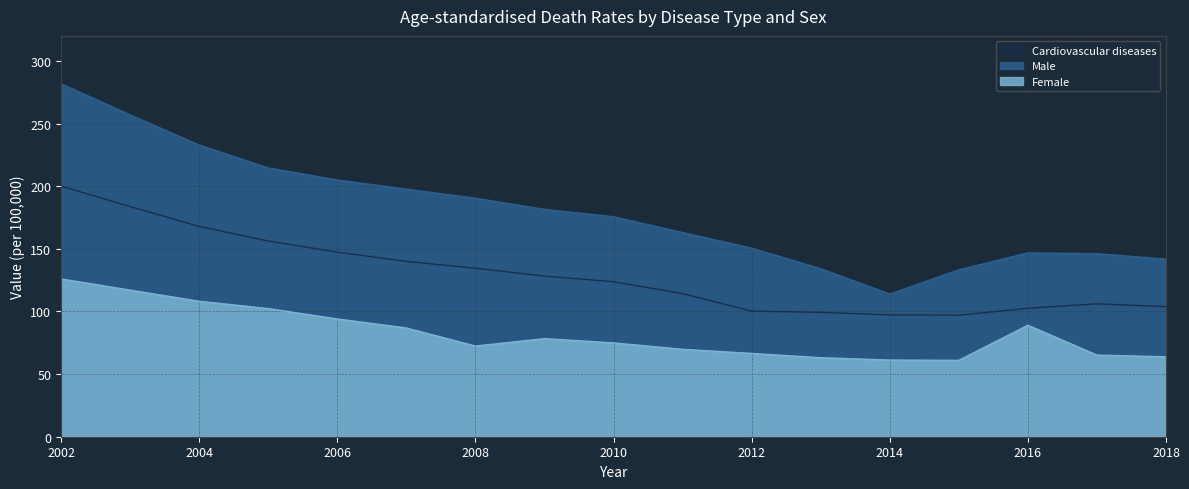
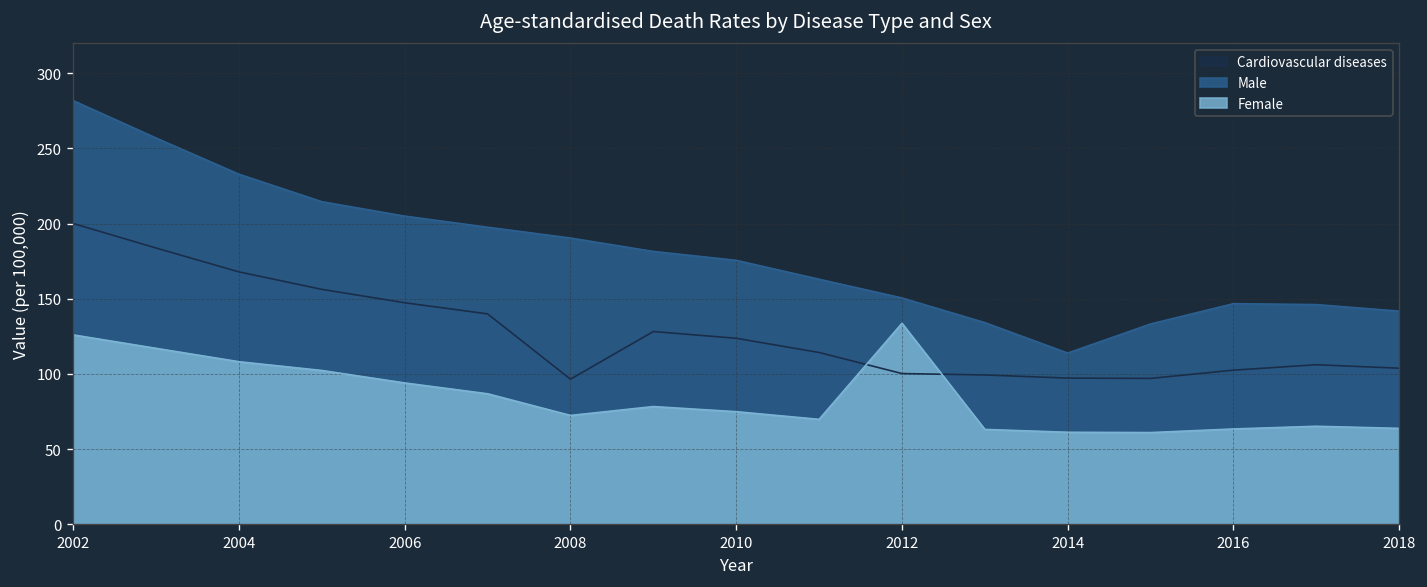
Cardiovascular diseases, 2008: 135 -> 97
Female, 2012: 67 -> 134
Female, 2016: 89 -> 63
